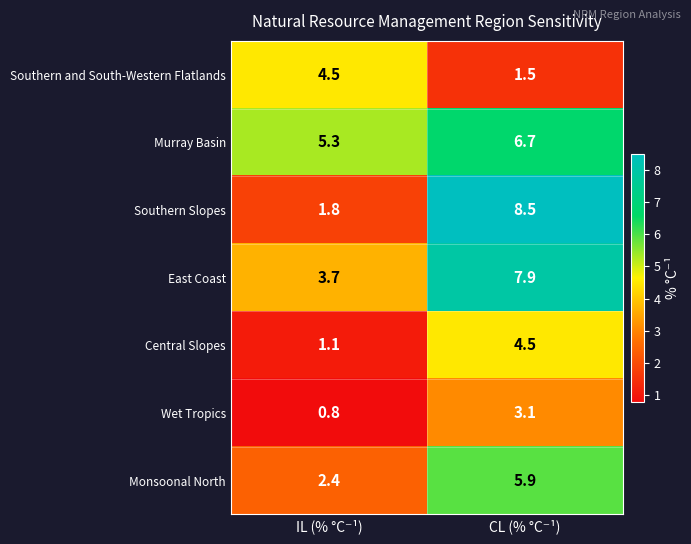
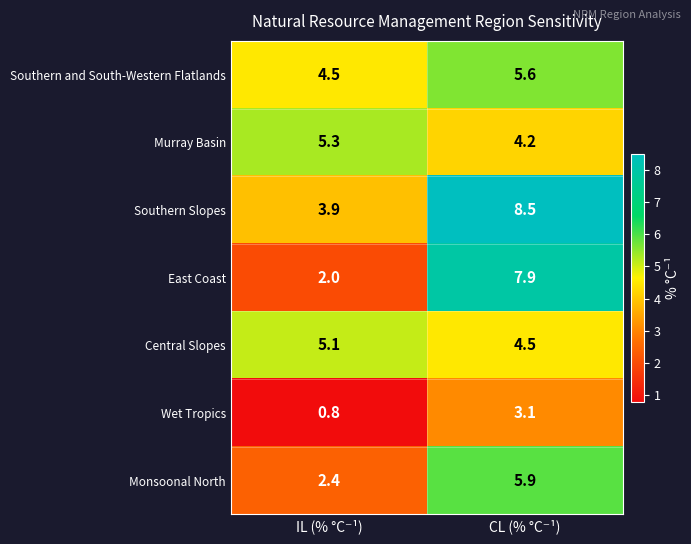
Southern and South-Western Flatlands, CL (% °C⁻¹): 1.5 -> 5.6
Murray Basin, CL (% °C⁻¹): 6.7 -> 4.2
Southern Slopes, IL (% °C⁻¹): 1.8 -> 3.9
East Coast, IL (% °C⁻¹): 3.7 -> 2.0
Central Slopes, IL (% °C⁻¹): 1.1 -> 5.1
